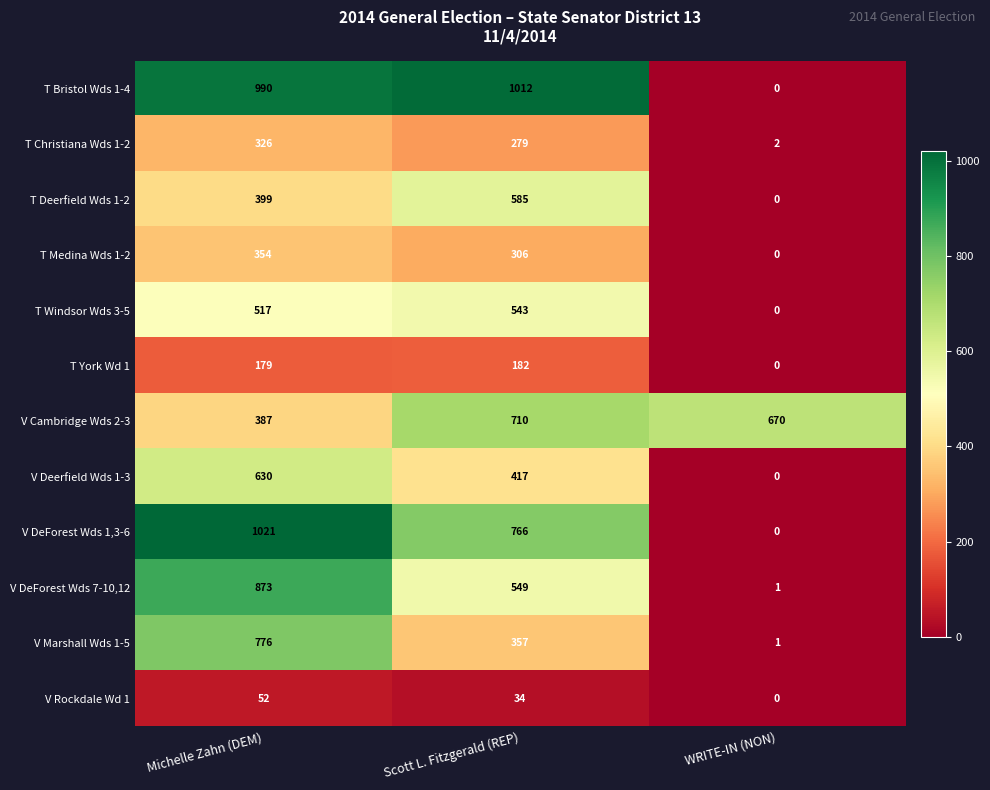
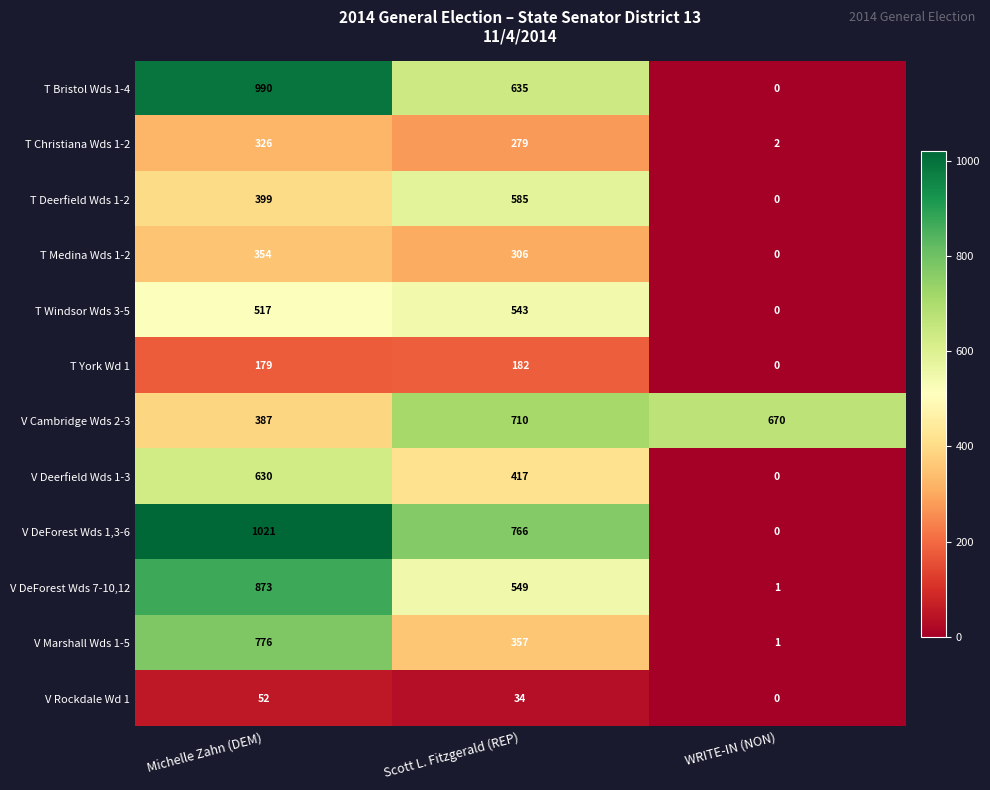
T Bristol Wds 1-4, Scott L. Fitzgerald (REP): 1012 -> 635
